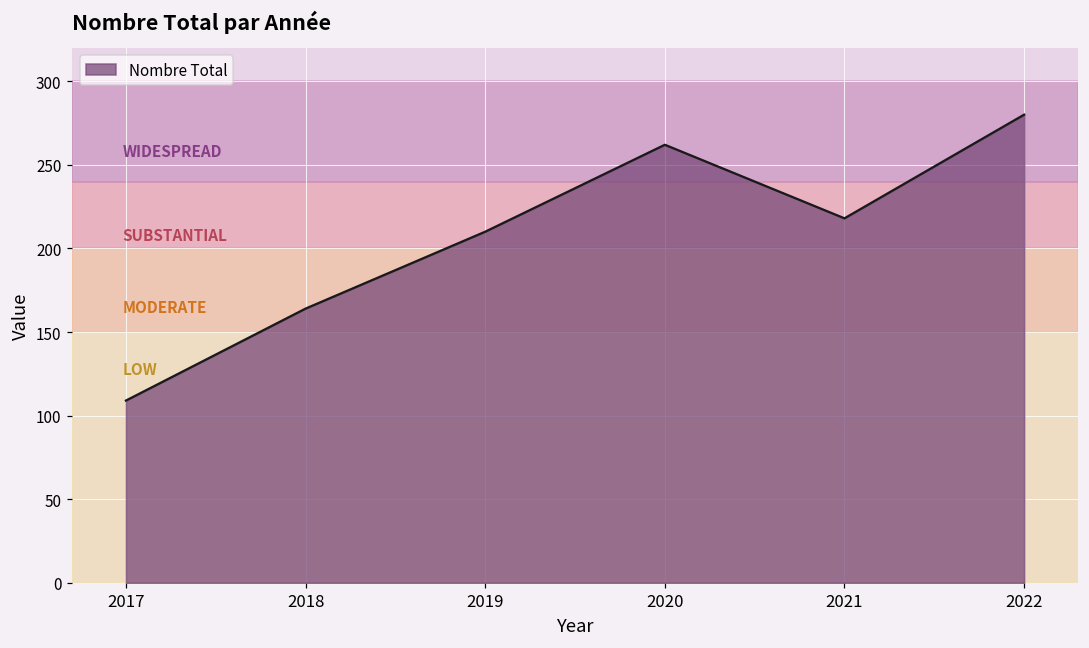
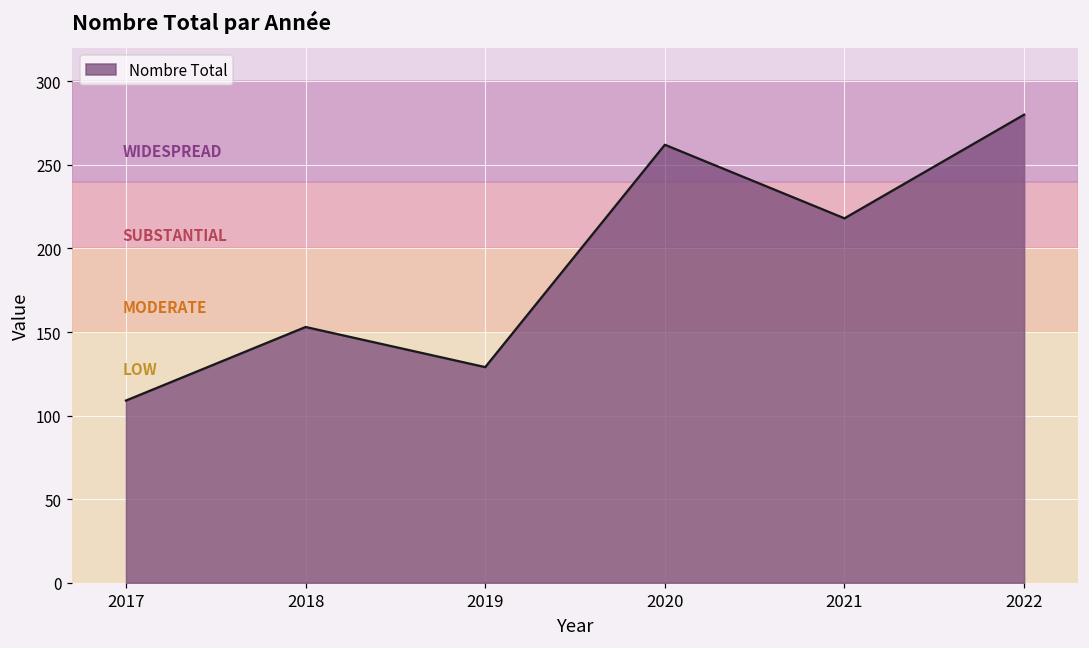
2018: 164 -> 153
2019: 210 -> 129
